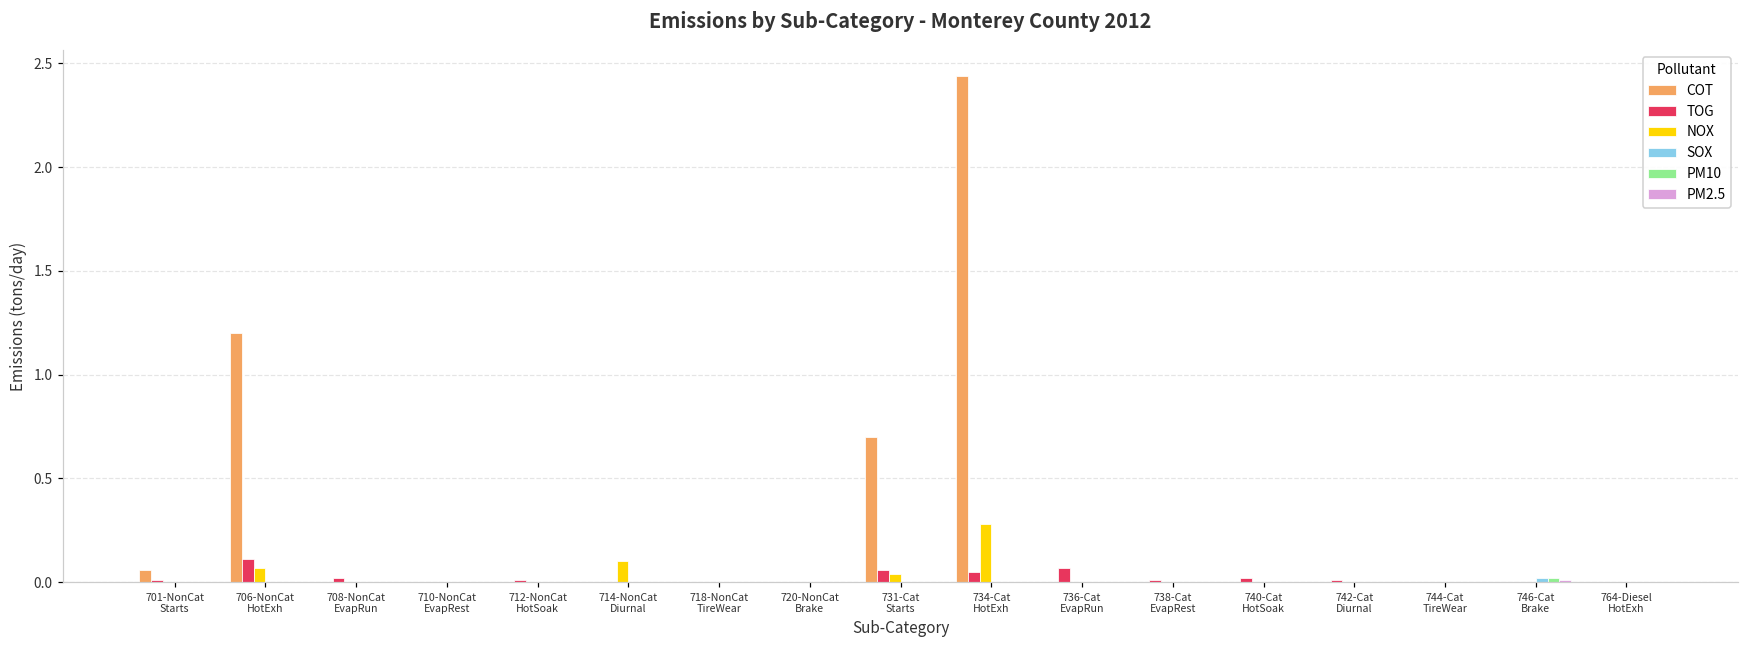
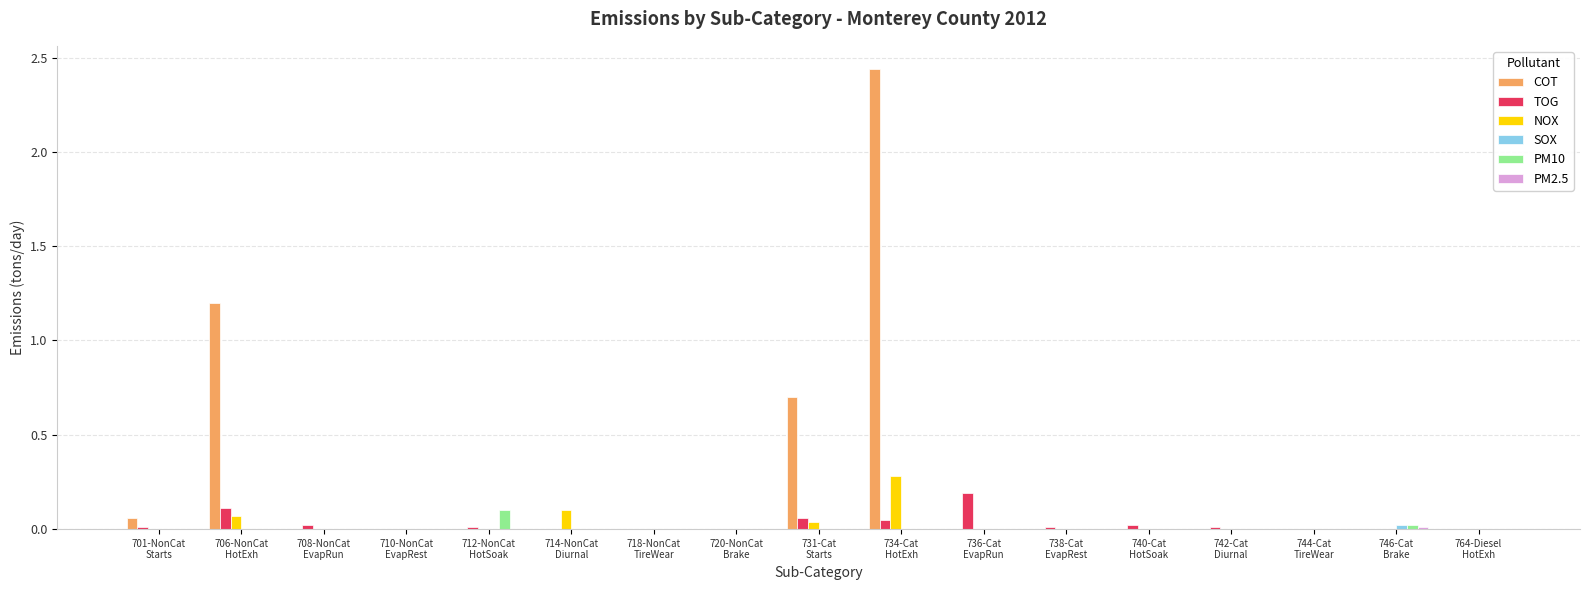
PM10, 712-NonCat HotSoak: 0.0 -> 0.1
TOG, 736-Cat EvapRun: 0.07 -> 0.19
